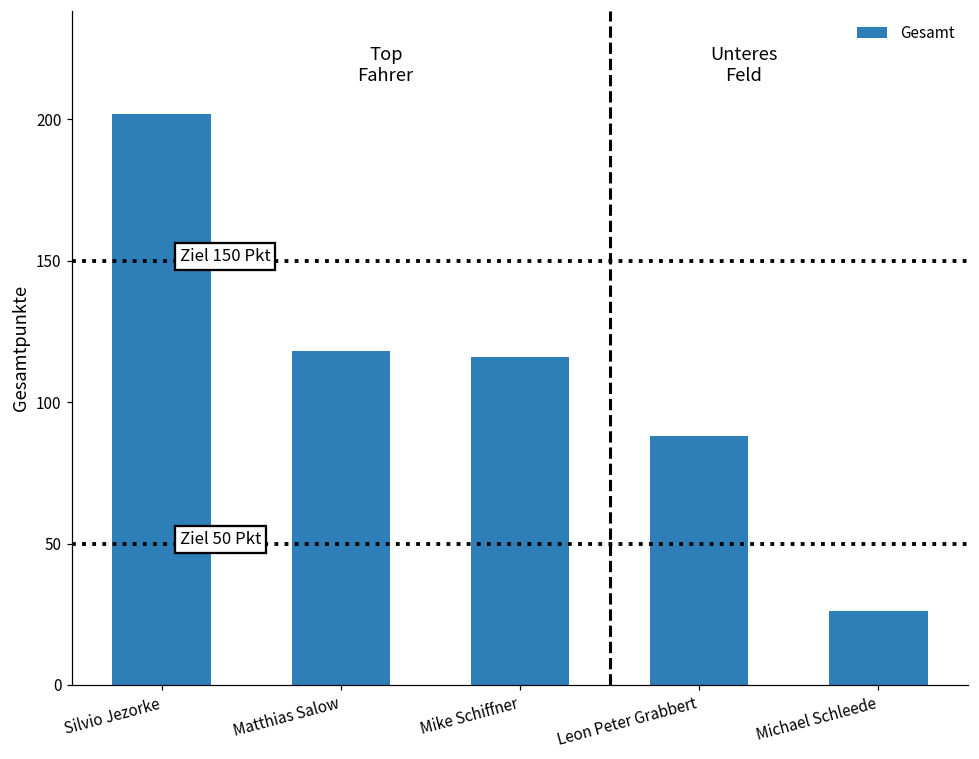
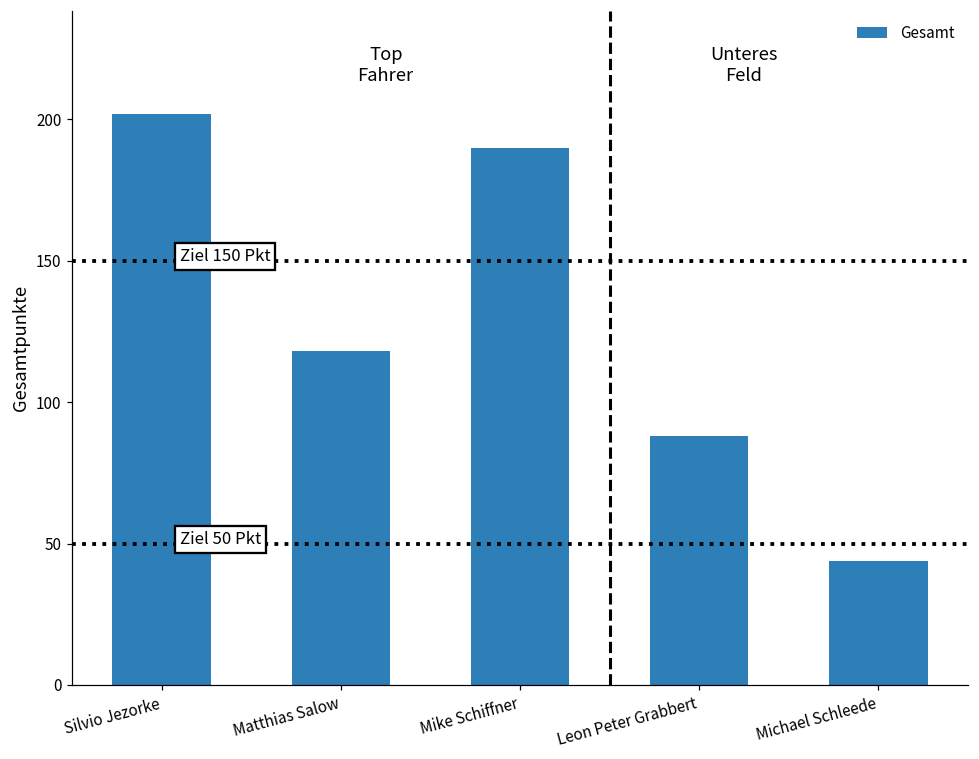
Mike Schiffner: 116 -> 190
Michael Schleede: 26 -> 44
